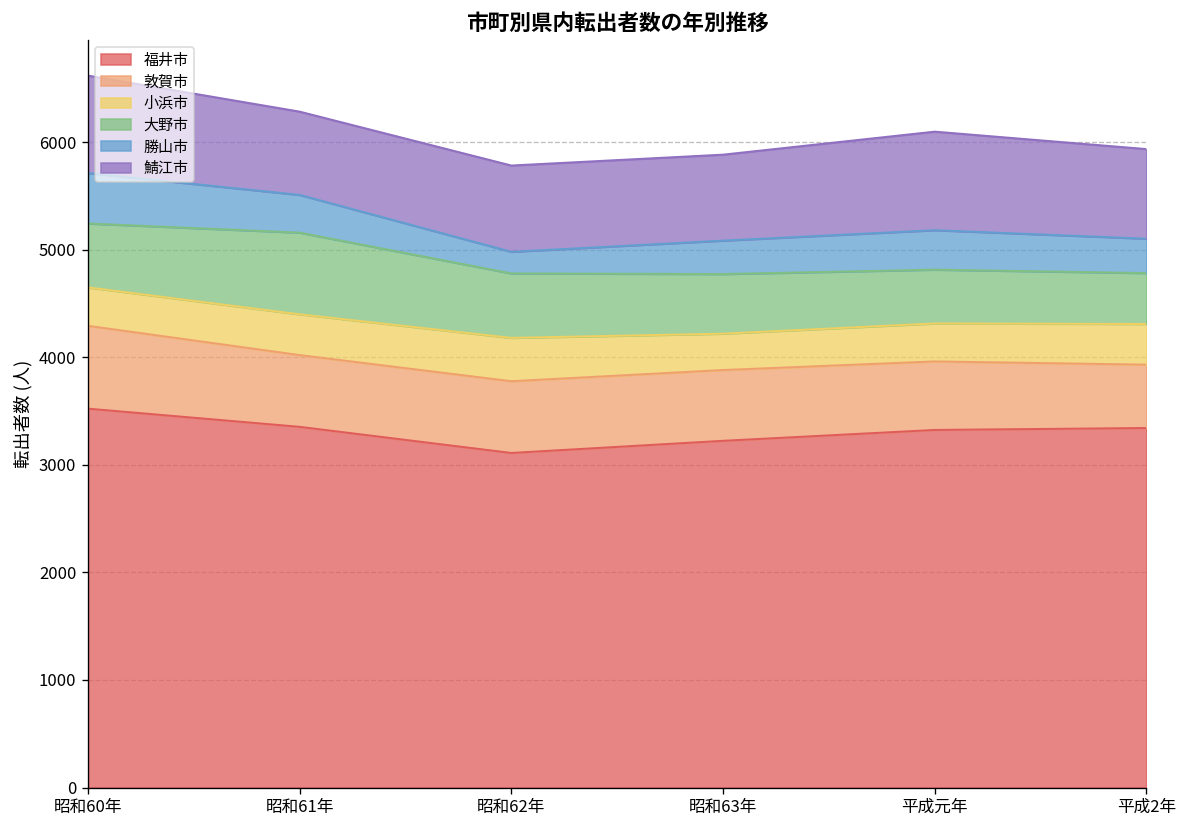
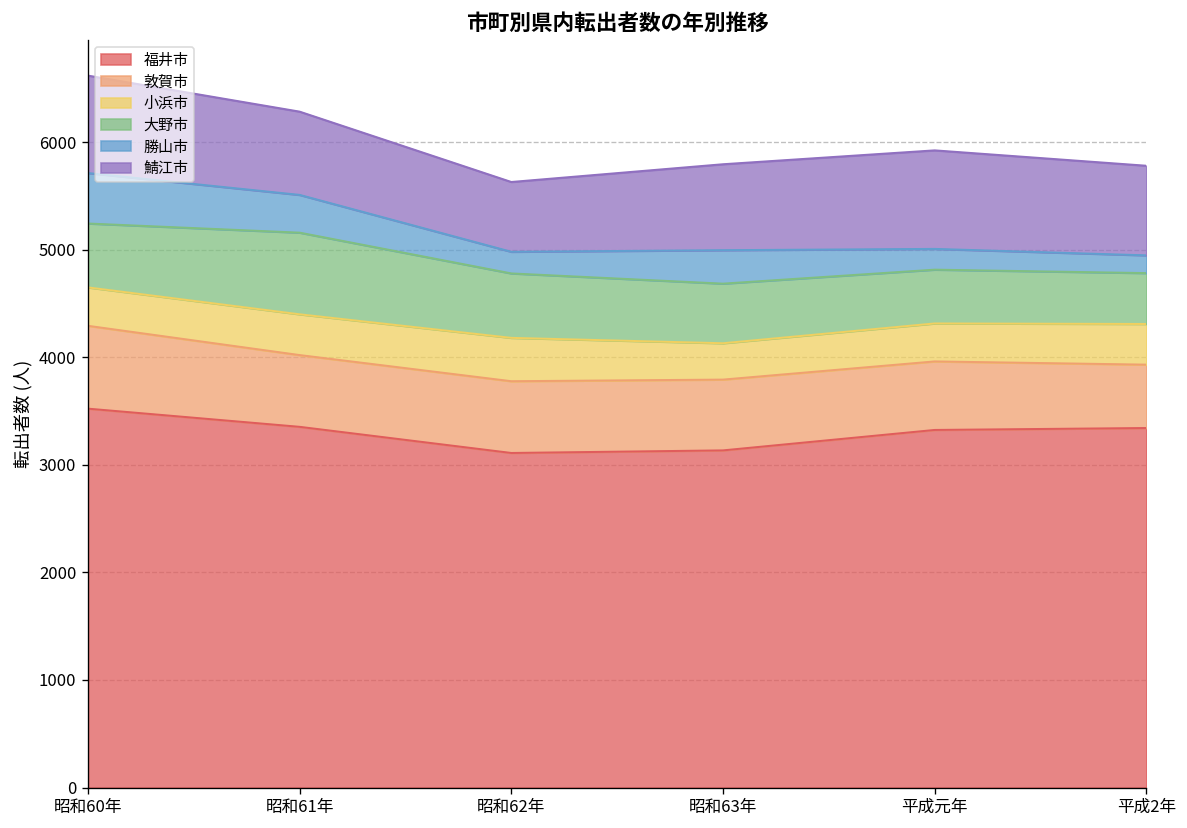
鯖江市, 昭和62年: 800 -> 600
福井市, 昭和63年: 3200 -> 3100
勝山市, 平成元年: 400 -> 200
勝山市, 平成2年: 300 -> 200
